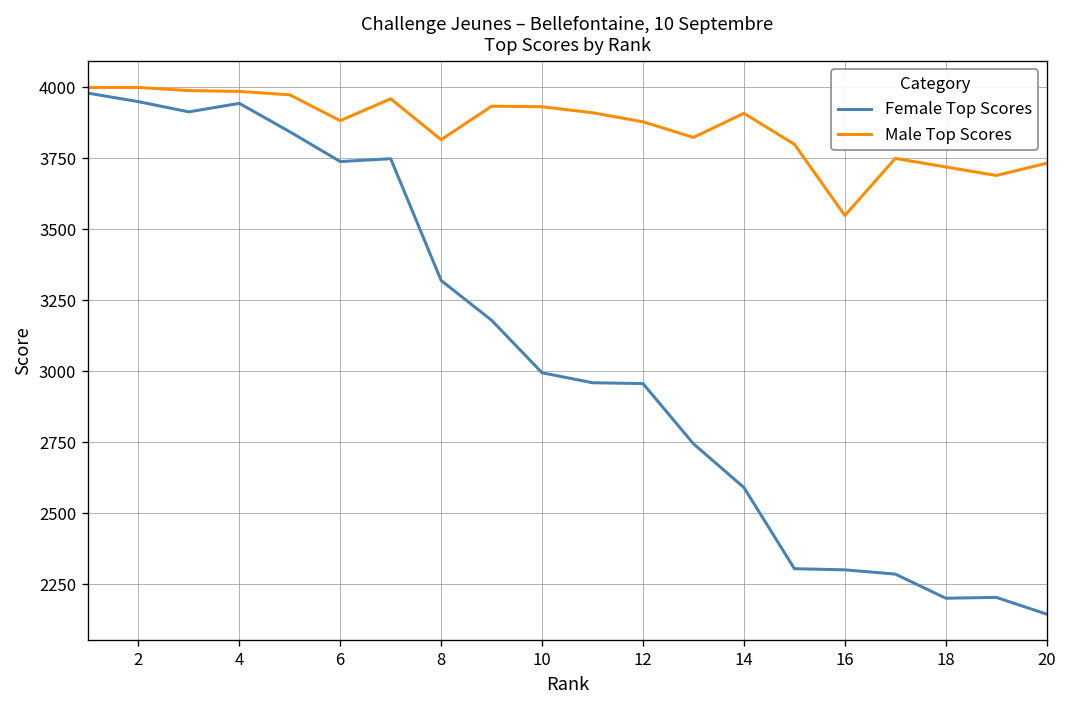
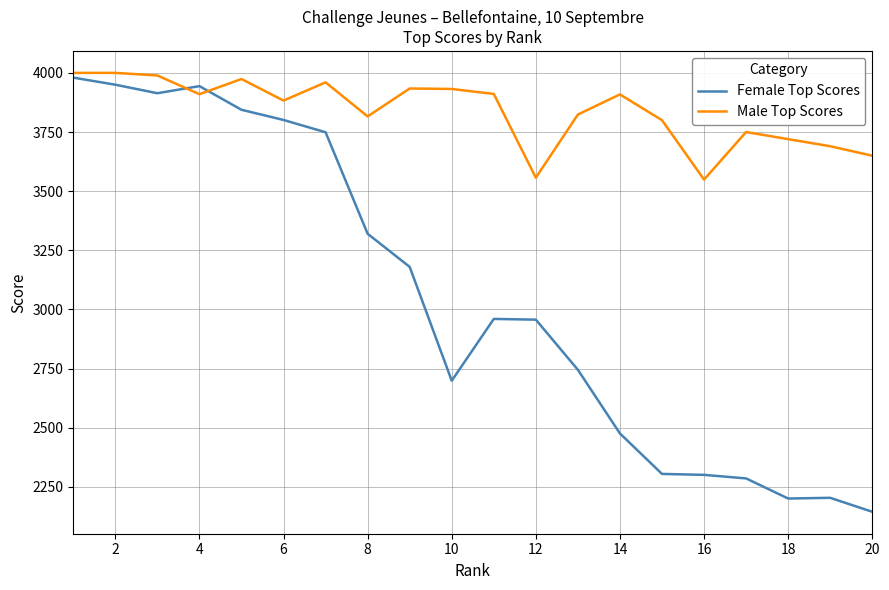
Male Top Scores, 4: 3990 -> 3910
Female Top Scores, 6: 3740 -> 3800
Female Top Scores, 10: 3000 -> 2700
Male Top Scores, 12: 3880 -> 3560
Female Top Scores, 14: 2590 -> 2480
Male Top Scores, 20: 3730 -> 3650
